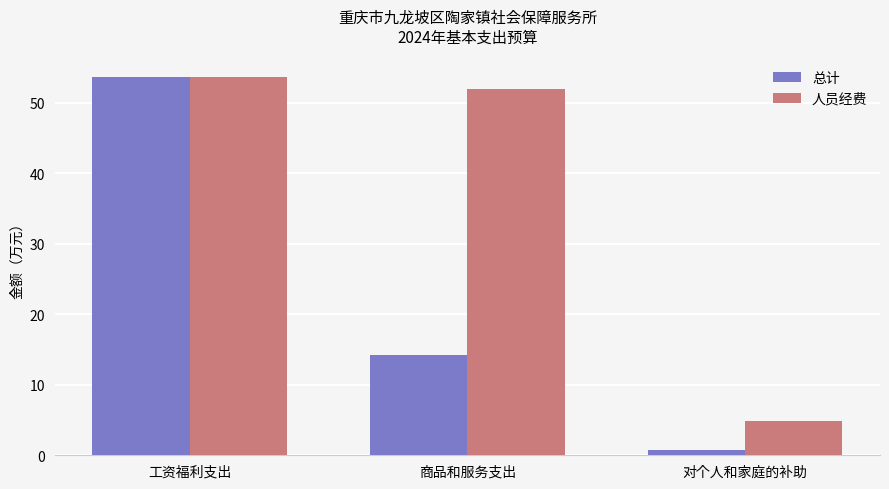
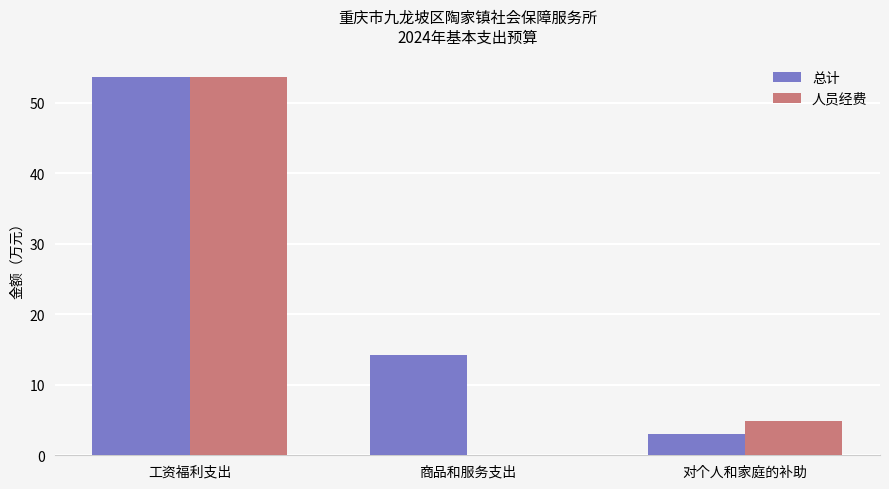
人员经费, 商品和服务支出: 52 -> 0
总计, 对个人和家庭的补助: 1 -> 3
